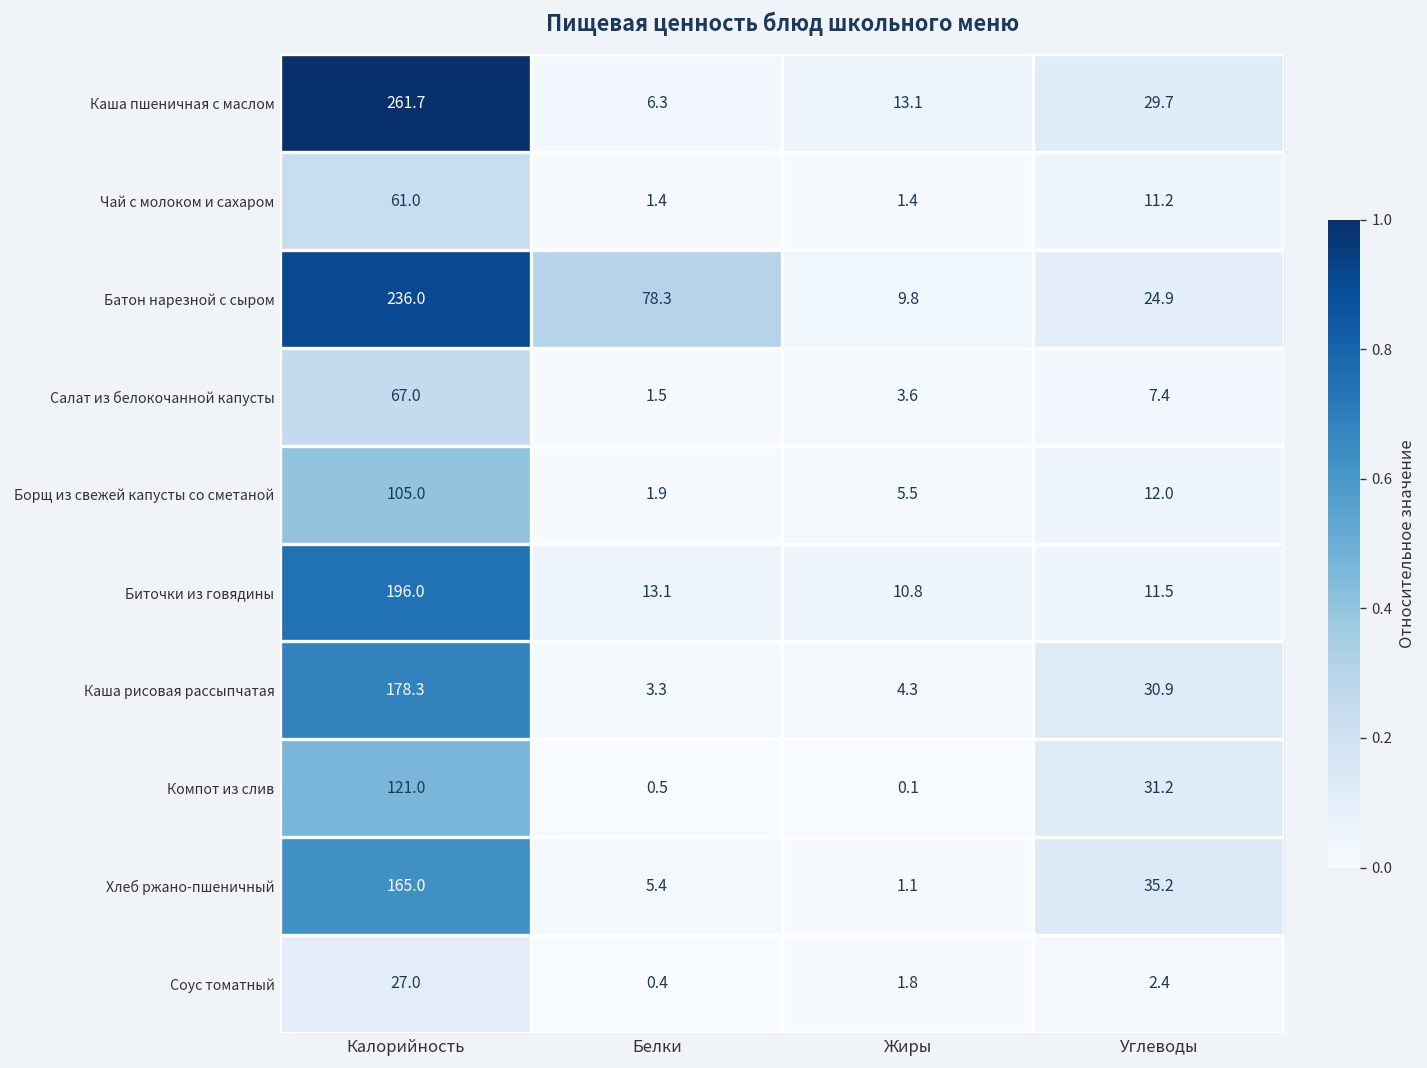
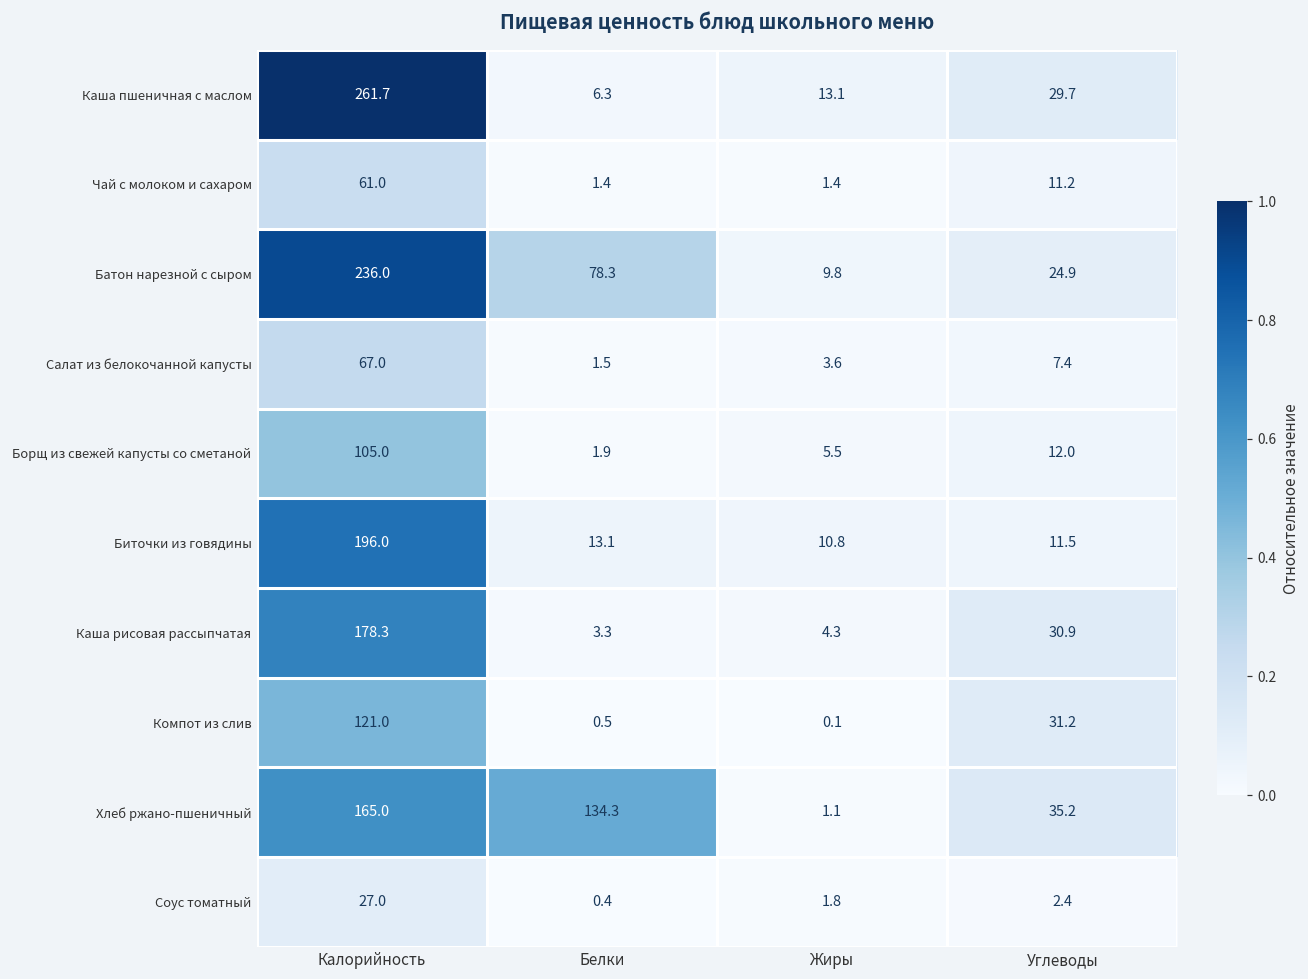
Хлеб ржано-пшеничный, Белки: 5.4 -> 134.3
